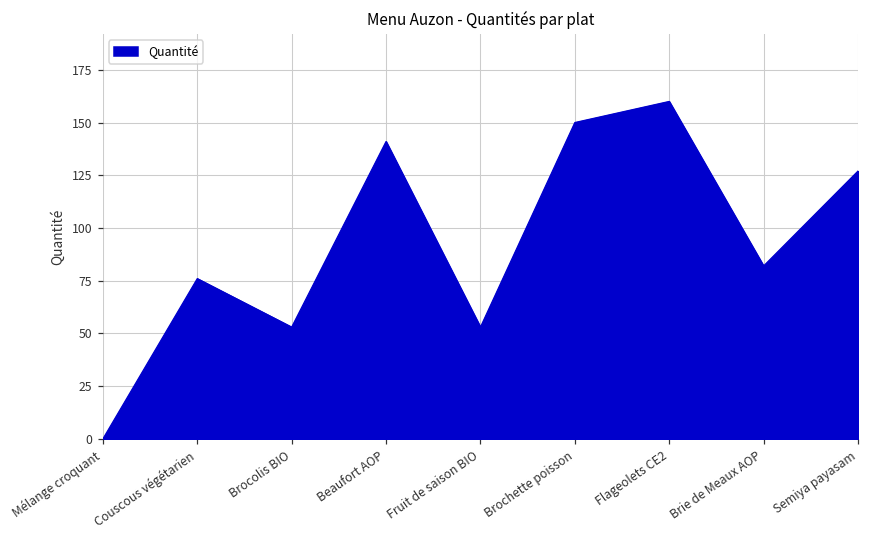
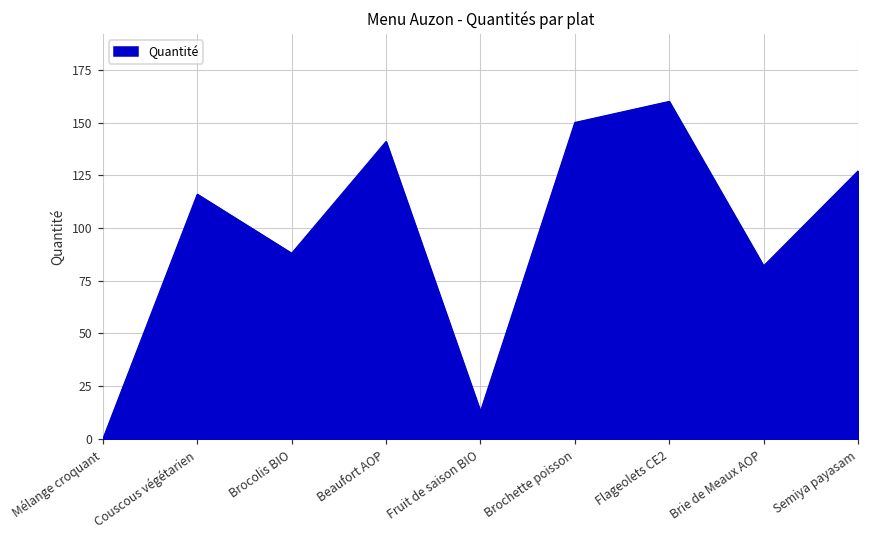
Couscous végétarien: 76 -> 116
Brocolis BIO: 53 -> 88
Fruit de saison BIO: 53 -> 13
